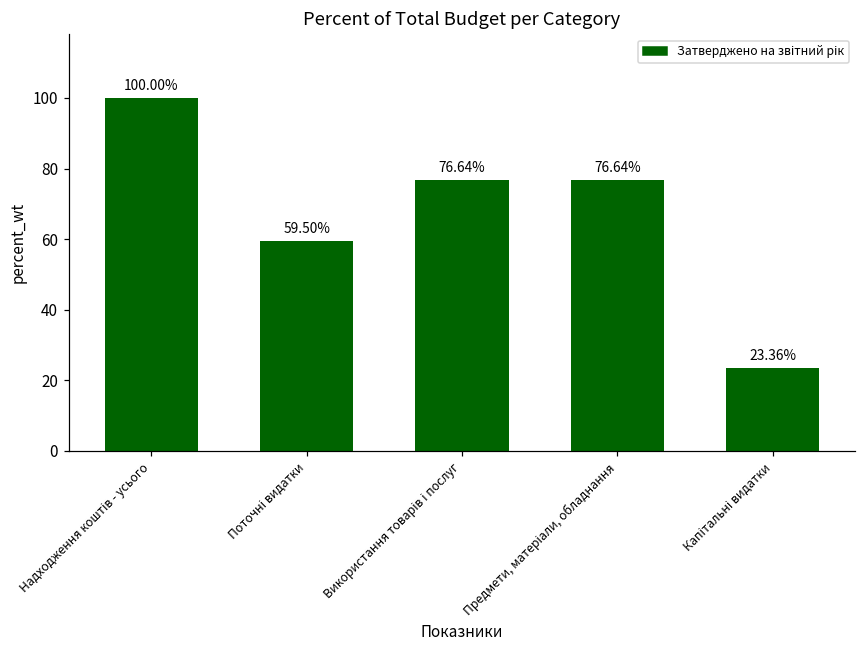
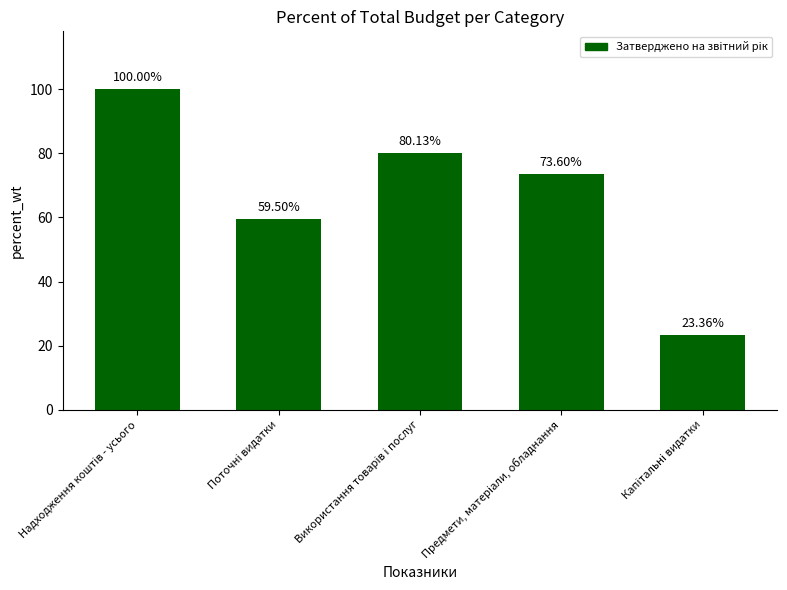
Використання товарів і послуг: 76.64% -> 80.13%
Предмети, матеріали, обладнання: 76.64% -> 73.60%
